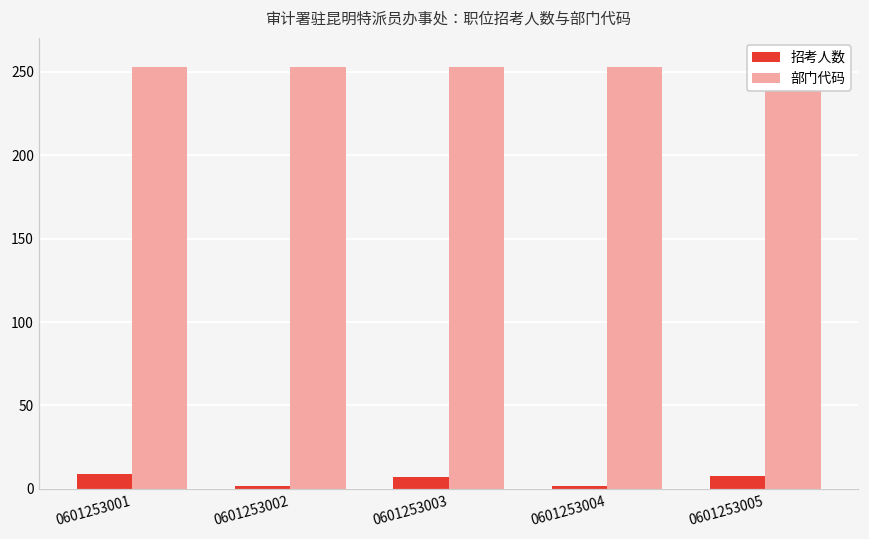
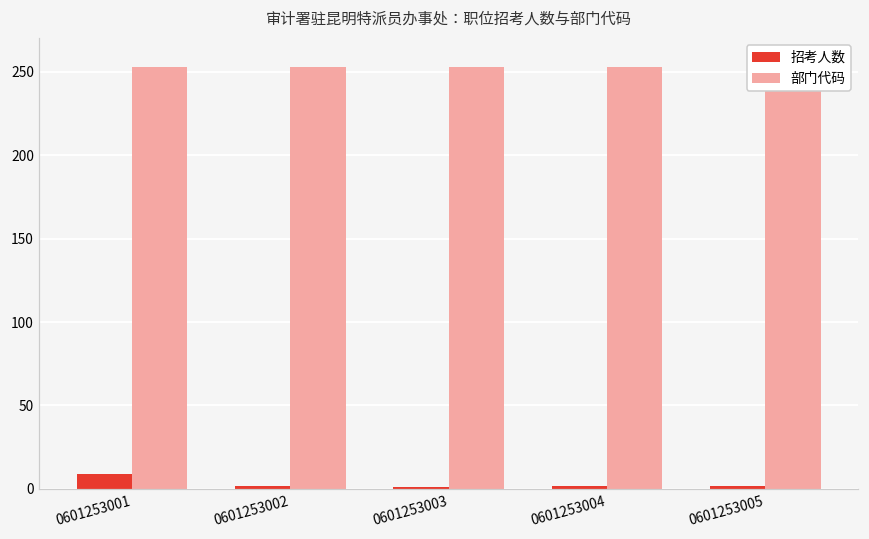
招考人数, 0601253003: 7 -> 1
招考人数, 0601253005: 8 -> 2
